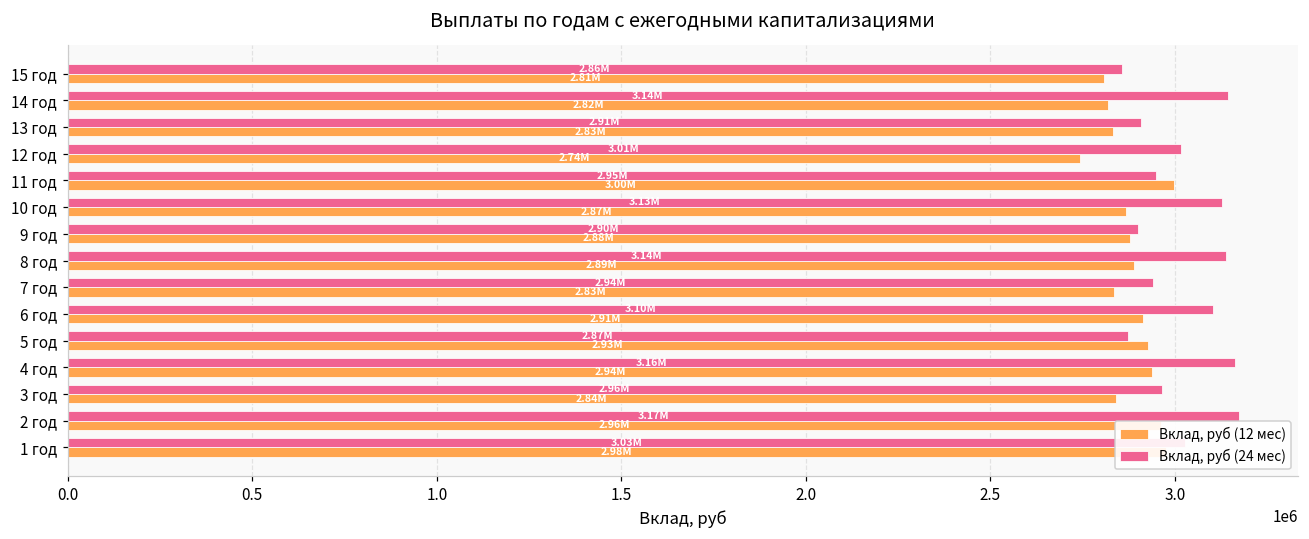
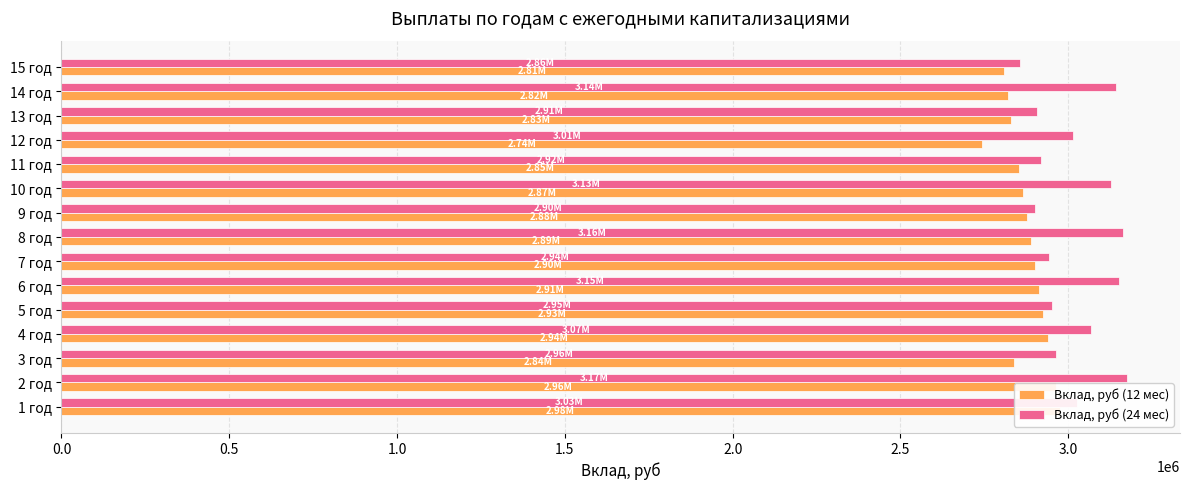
Вклад, руб (24 мес), 11 год: 2.95M -> 2.92M
Вклад, руб (12 мес), 11 год: 3.00M -> 2.85M
Вклад, руб (24 мес), 8 год: 3.14M -> 3.16M
Вклад, руб (12 мес), 7 год: 2.83M -> 2.90M
Вклад, руб (24 мес), 6 год: 3.10M -> 3.15M
Вклад, руб (24 мес), 5 год: 2.87M -> 2.95M
Вклад, руб (24 мес), 4 год: 3.16M -> 3.07M
